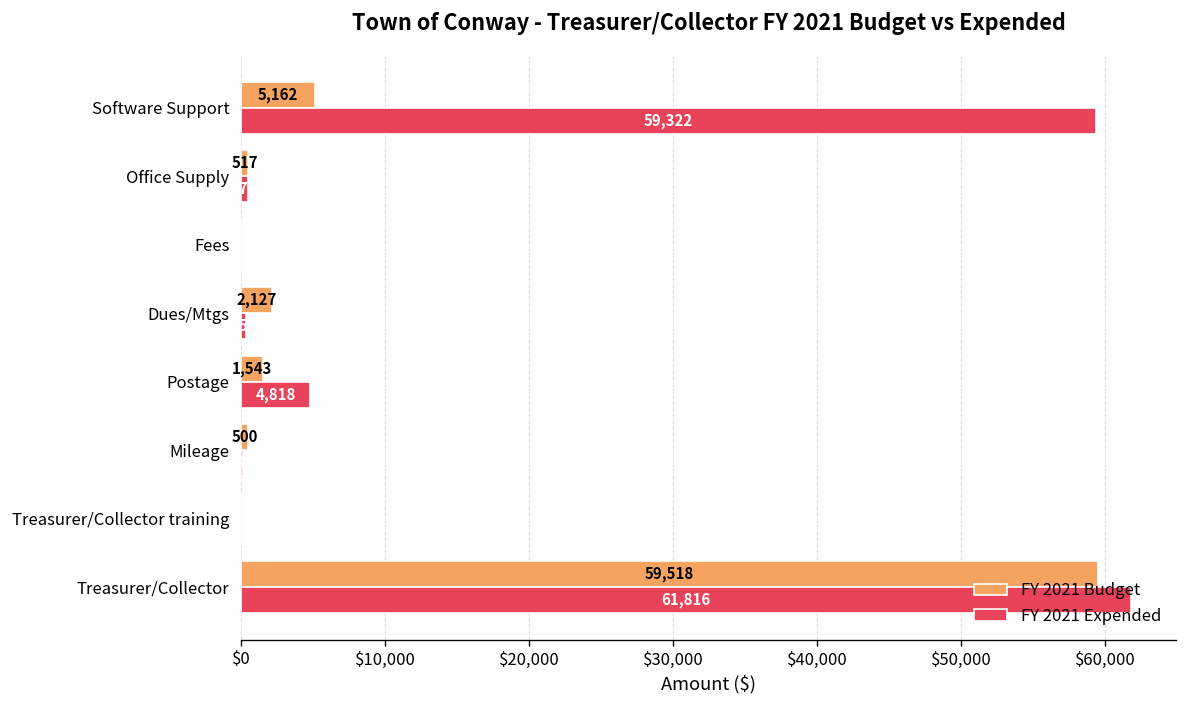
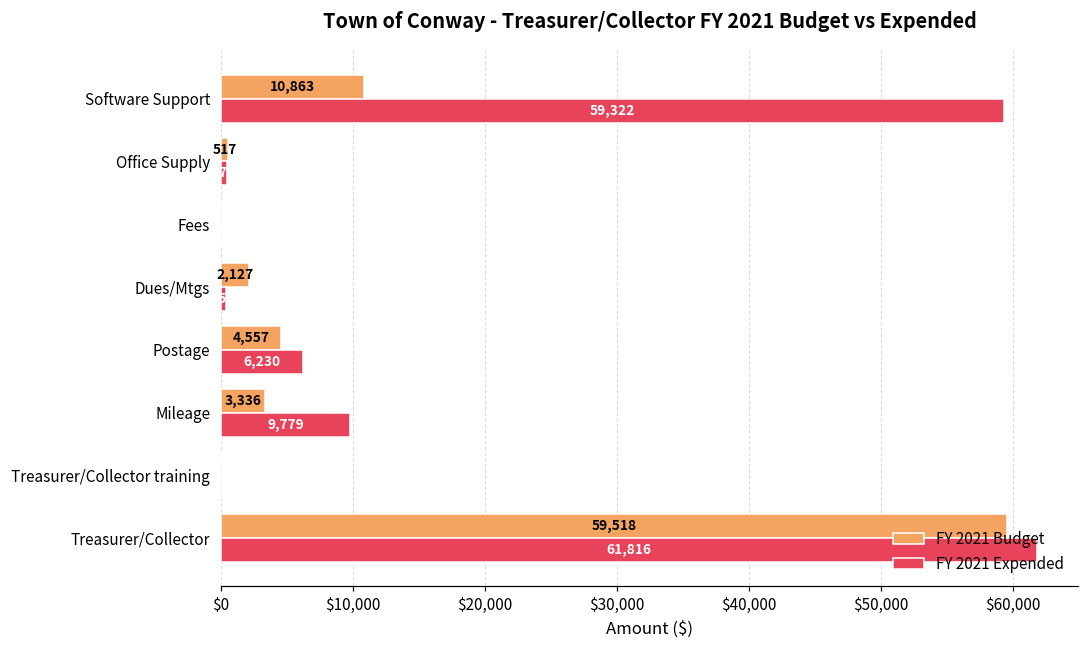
FY 2021 Budget, Software Support: 5,162 -> 10,863
FY 2021 Budget, Postage: 1,543 -> 4,557
FY 2021 Expended, Postage: 4,818 -> 6,230
FY 2021 Budget, Mileage: 500 -> 3,336
FY 2021 Expended, Mileage: $100 -> $9,800
